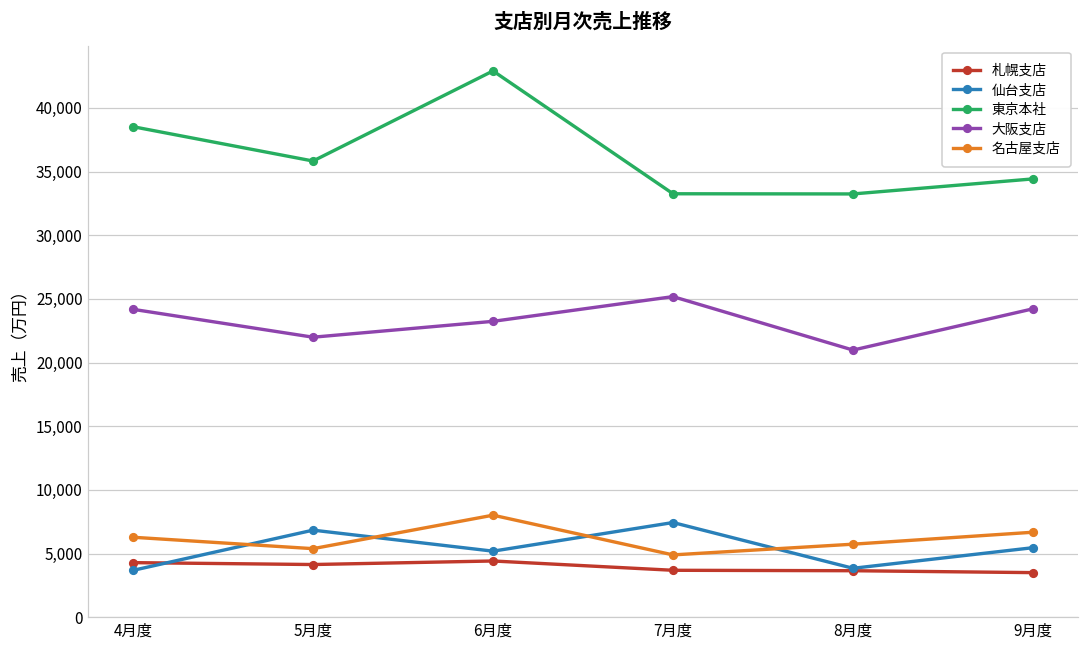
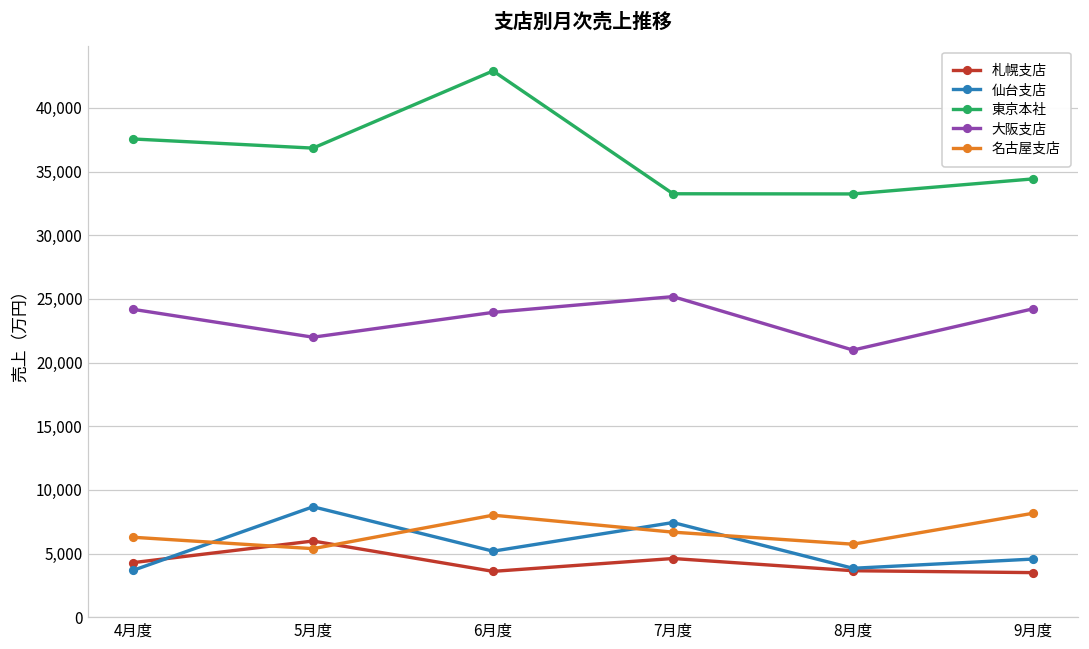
東京本社, 4月度: 38,500 -> 37,600
札幌支店, 5月度: 4,100 -> 6,000
仙台支店, 5月度: 6,800 -> 8,700
東京本社, 5月度: 35,800 -> 36,800
札幌支店, 6月度: 4,400 -> 3,600
大阪支店, 6月度: 23,200 -> 23,900
札幌支店, 7月度: 3,700 -> 4,600
名古屋支店, 7月度: 4,900 -> 6,700
仙台支店, 9月度: 5,500 -> 4,600
名古屋支店, 9月度: 6,700 -> 8,200
